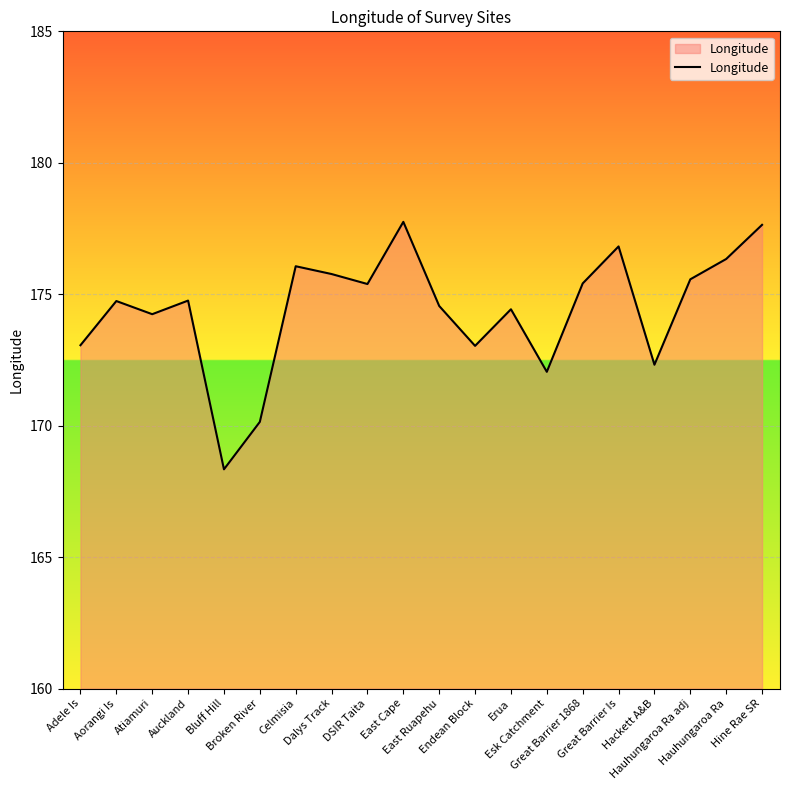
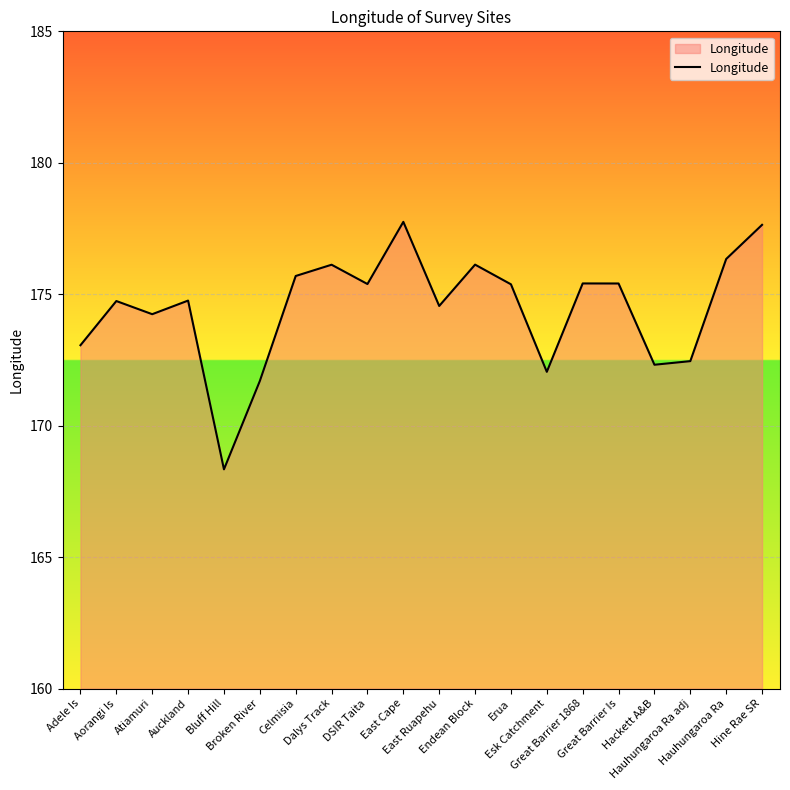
Broken River: 170.1 -> 171.7
Celmisia: 176.1 -> 175.7
Dalys Track: 175.8 -> 176.1
Endean Block: 173.0 -> 176.1
Erua: 174.4 -> 175.4
Great Barrier Is: 176.8 -> 175.4
Hauhungaroa Ra adj: 175.6 -> 172.5
